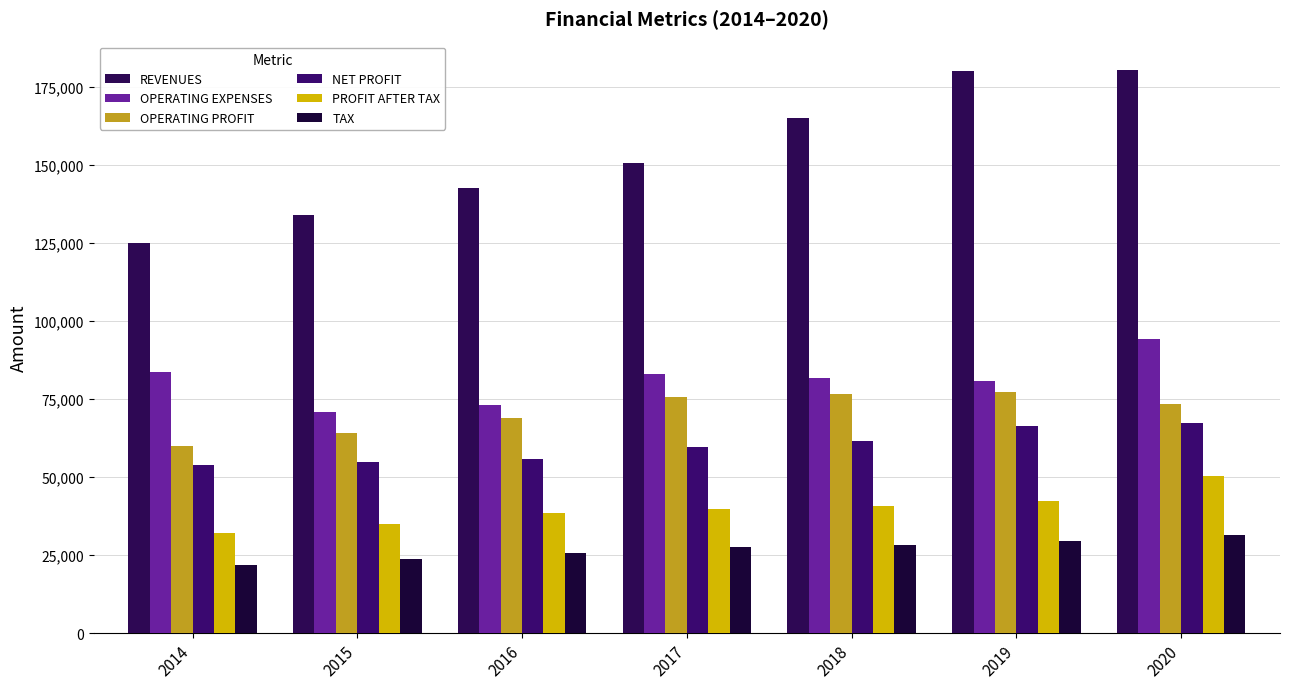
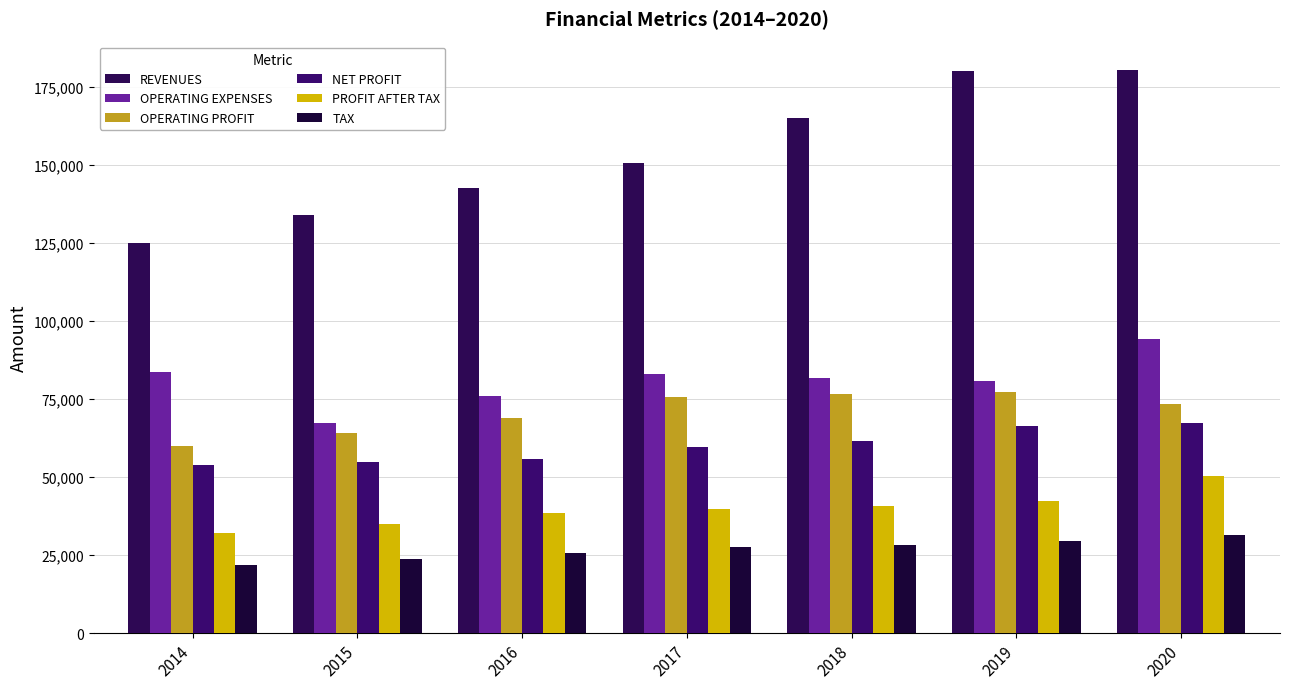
OPERATING EXPENSES, 2015: 71,000 -> 67,000
OPERATING EXPENSES, 2016: 73,000 -> 76,000
